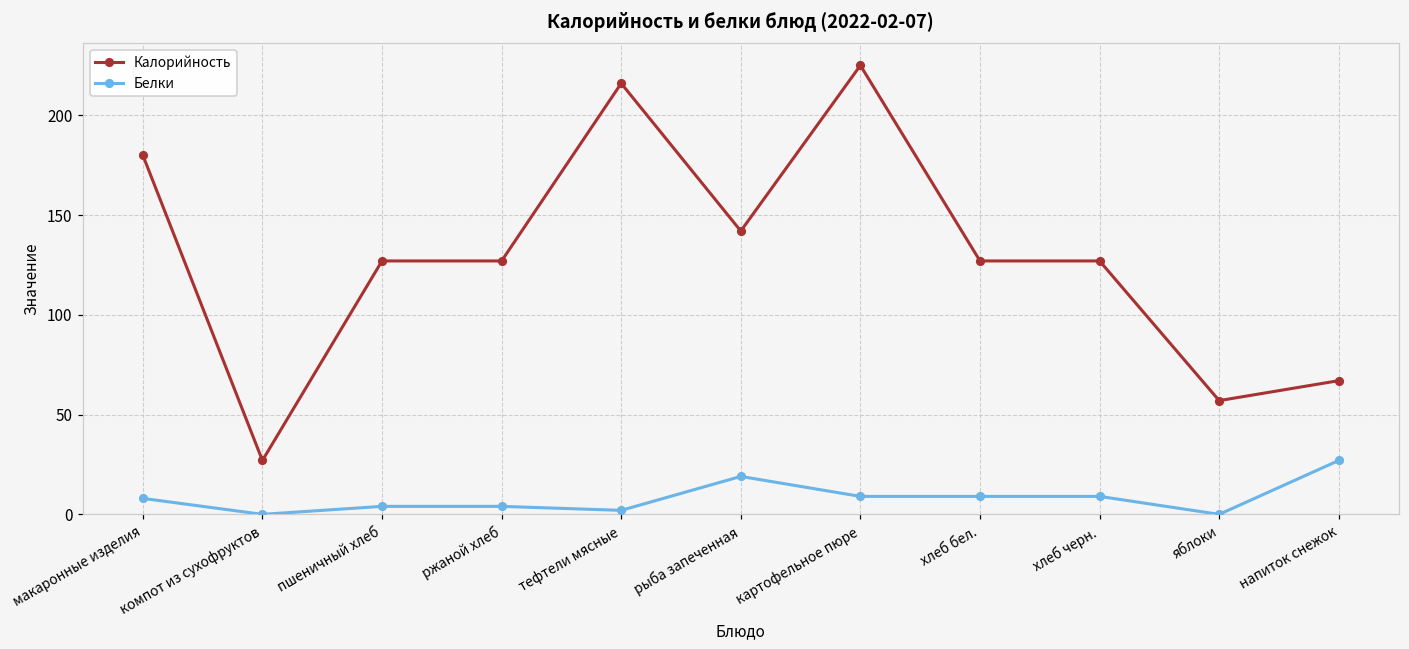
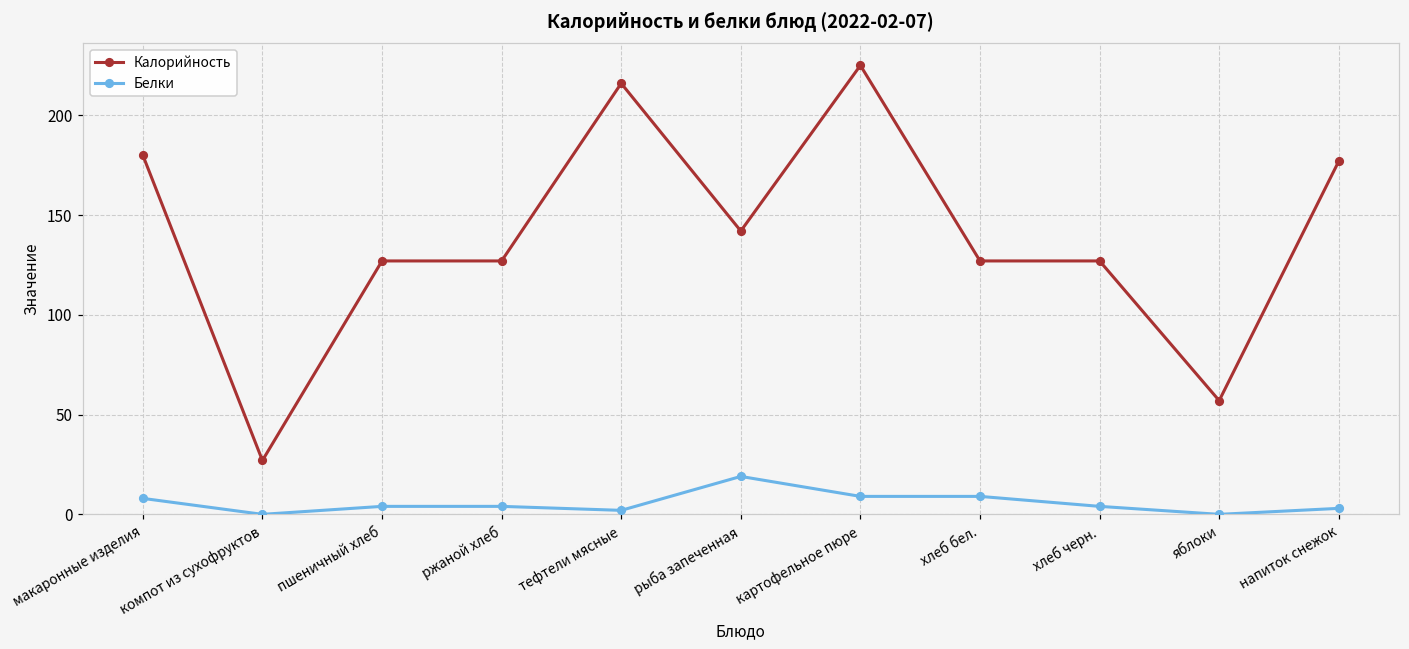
Белки, хлеб черн.: 9 -> 4
Калорийность, напиток снежок: 67 -> 177
Белки, напиток снежок: 27 -> 3
